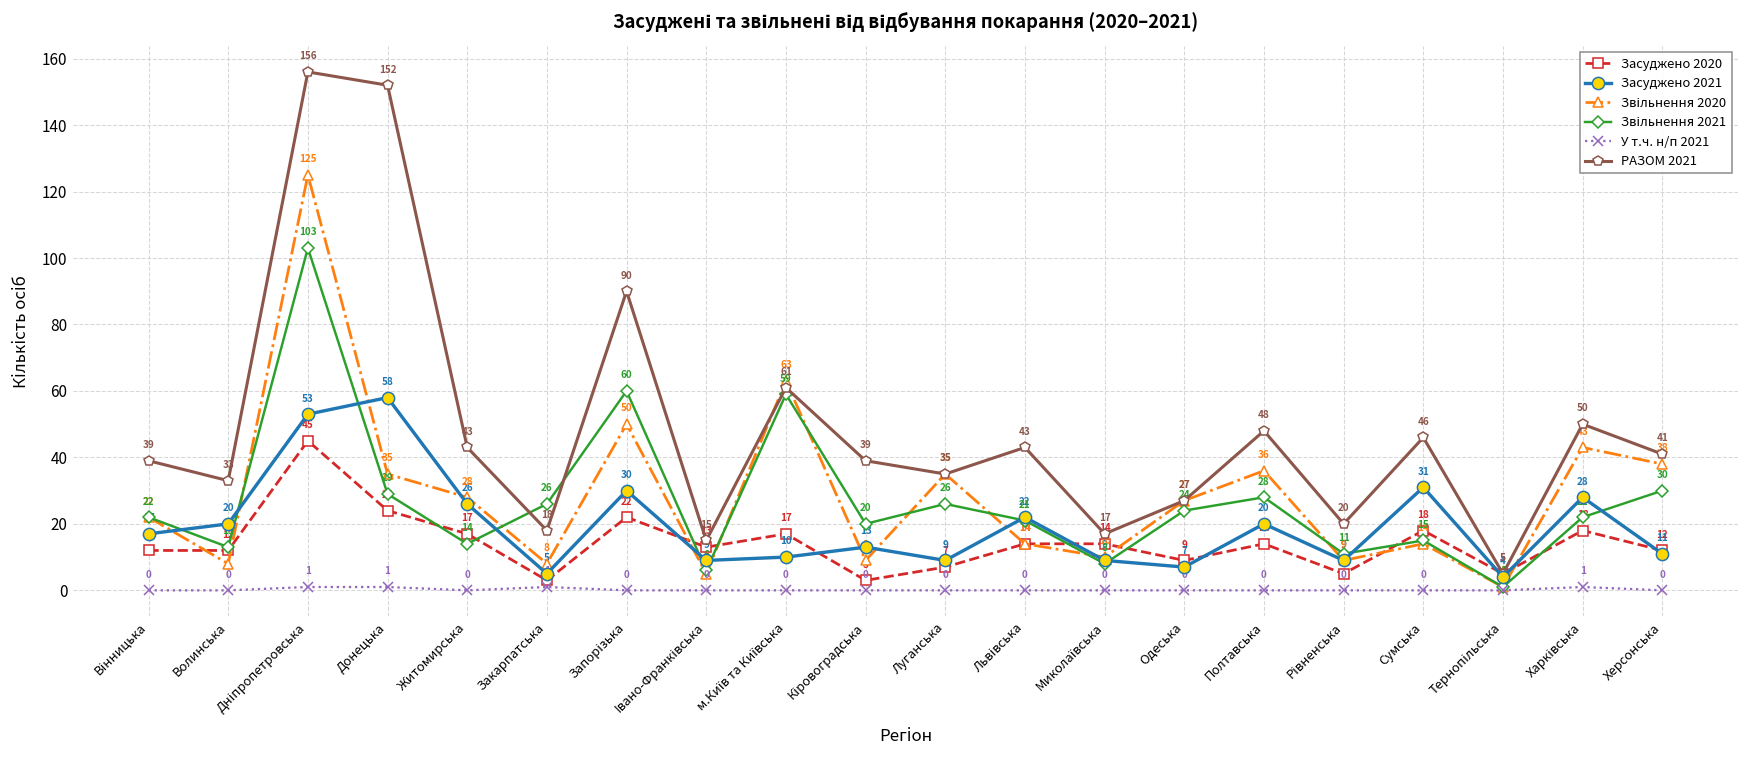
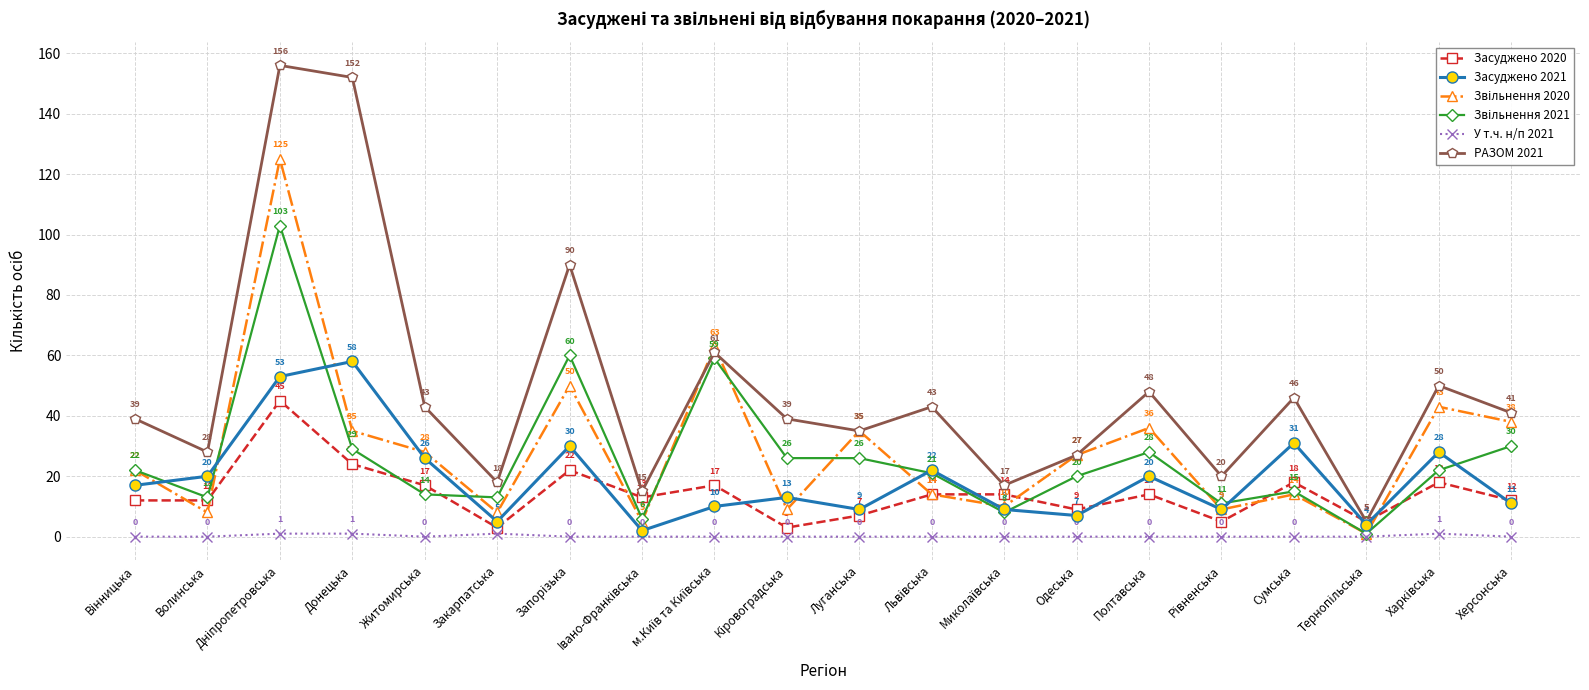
РАЗОМ 2021, Волинська: 33 -> 28
Звільнення 2021, Закарпатська: 26 -> 13
Засуджено 2021, Івано-Франківська: 9 -> 2
Звільнення 2021, Кіровоградська: 20 -> 26
Звільнення 2021, Одеська: 24 -> 20
